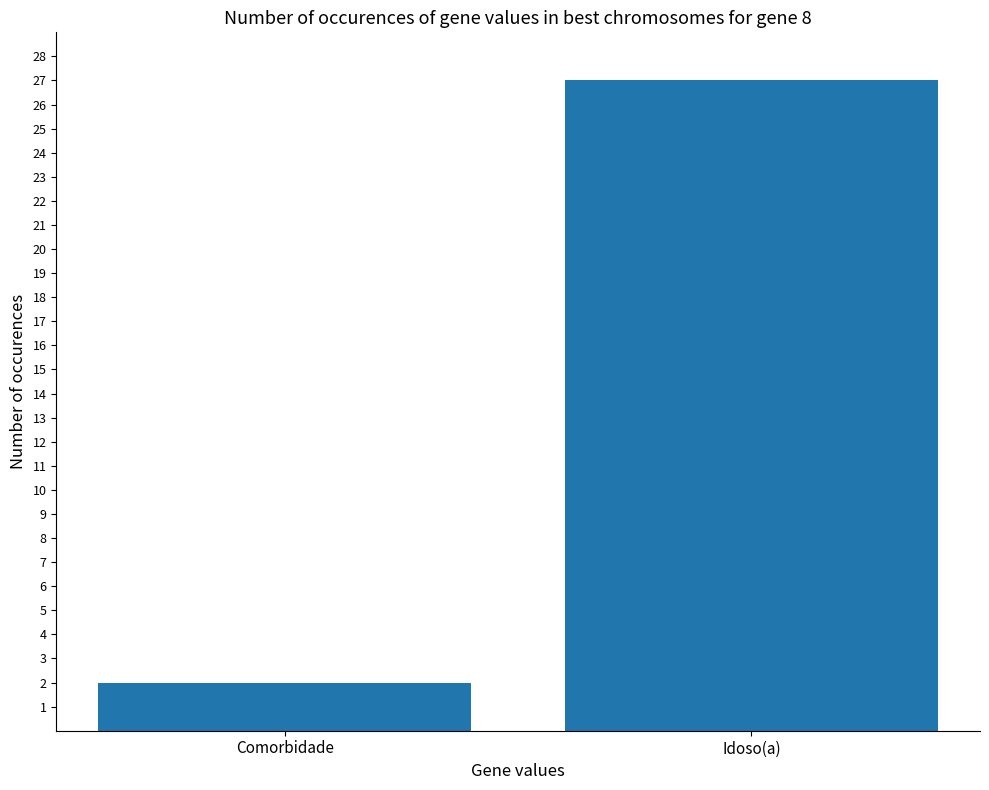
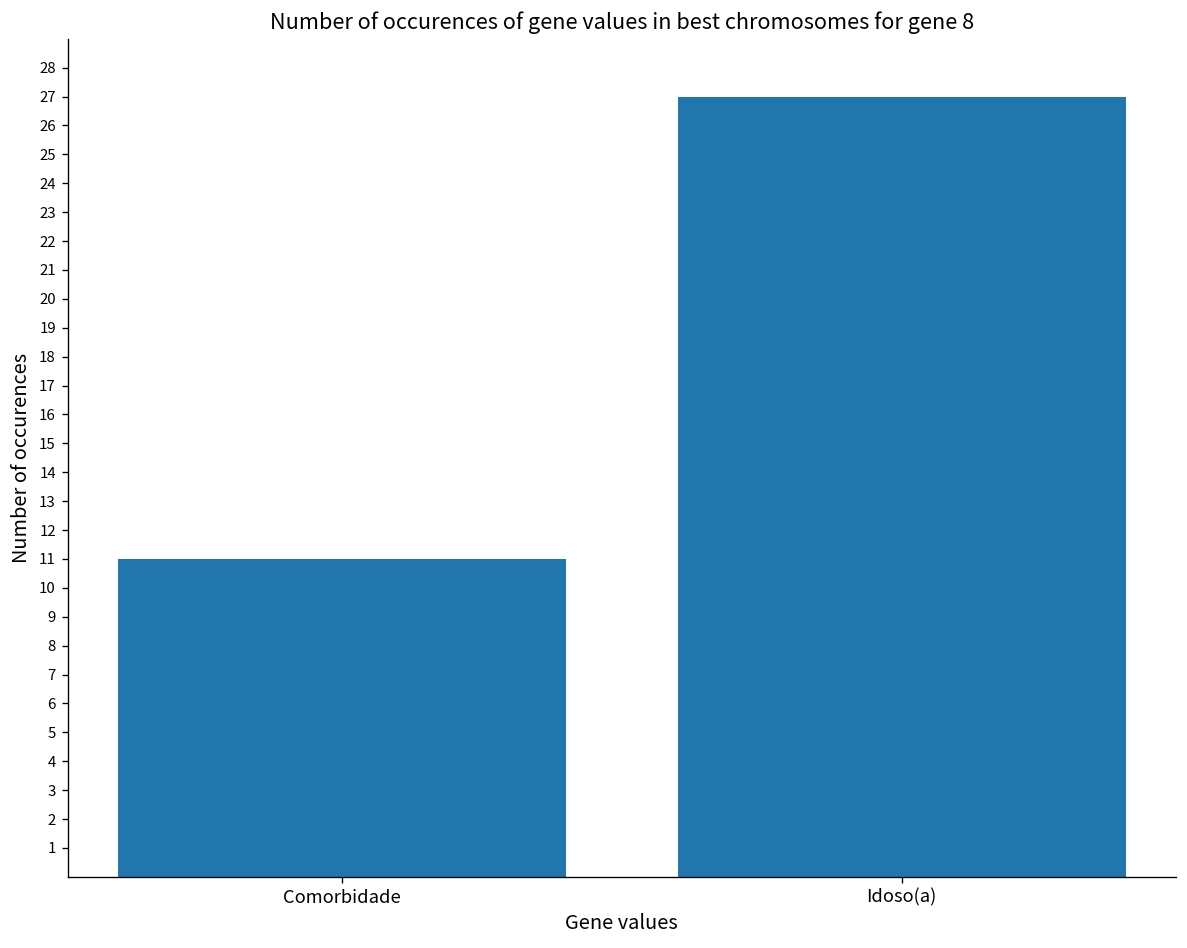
Comorbidade: 2 -> 11
